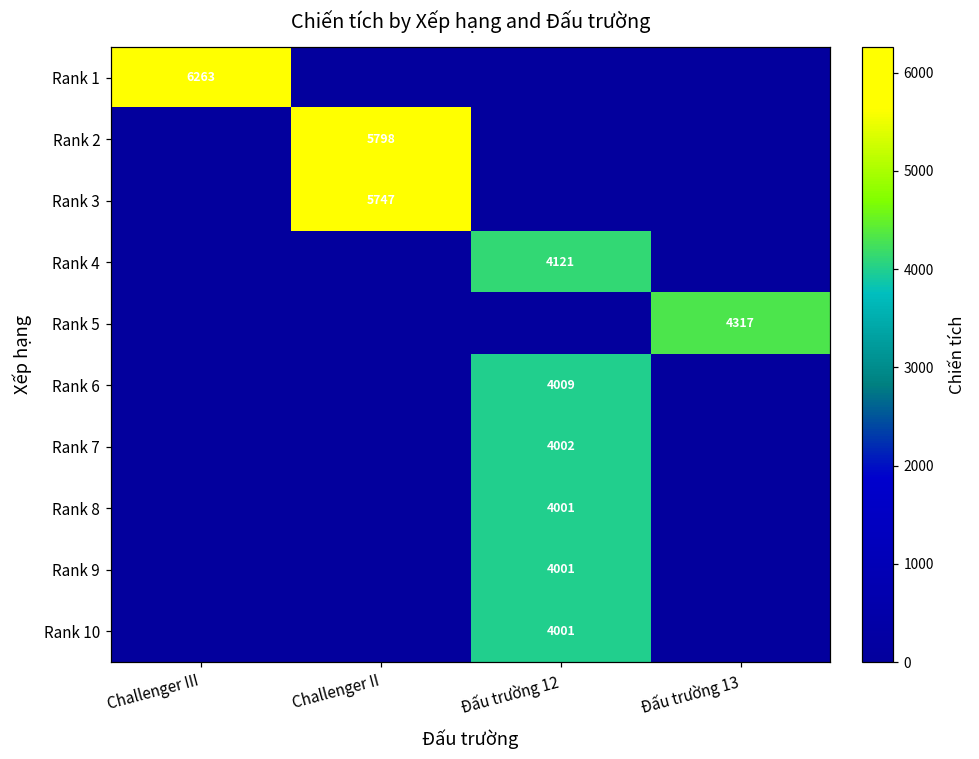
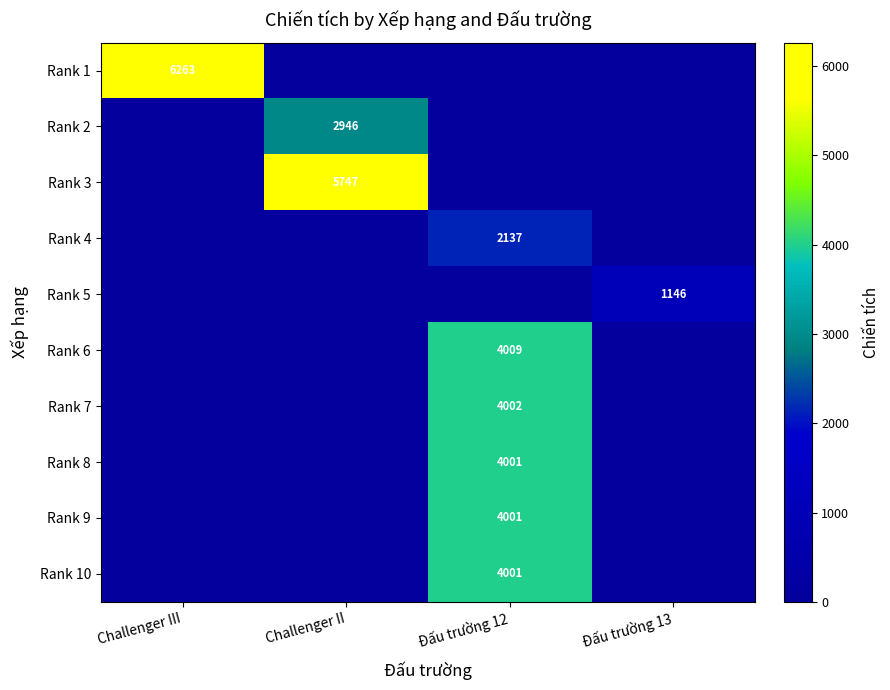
Rank 2, Challenger II: 5798 -> 2946
Rank 4, Đấu trường 12: 4121 -> 2137
Rank 5, Đấu trường 13: 4317 -> 1146
